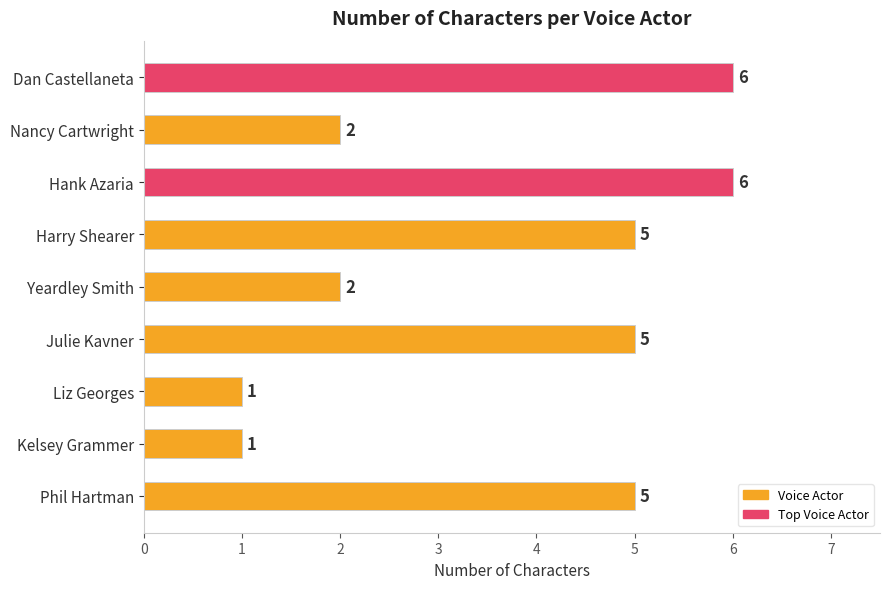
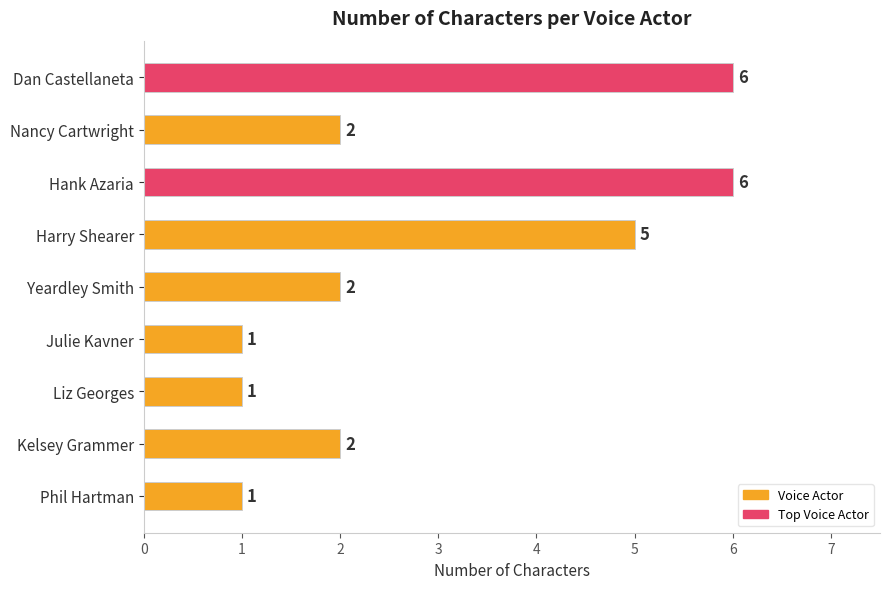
Julie Kavner: 5 -> 1
Kelsey Grammer: 1 -> 2
Phil Hartman: 5 -> 1
